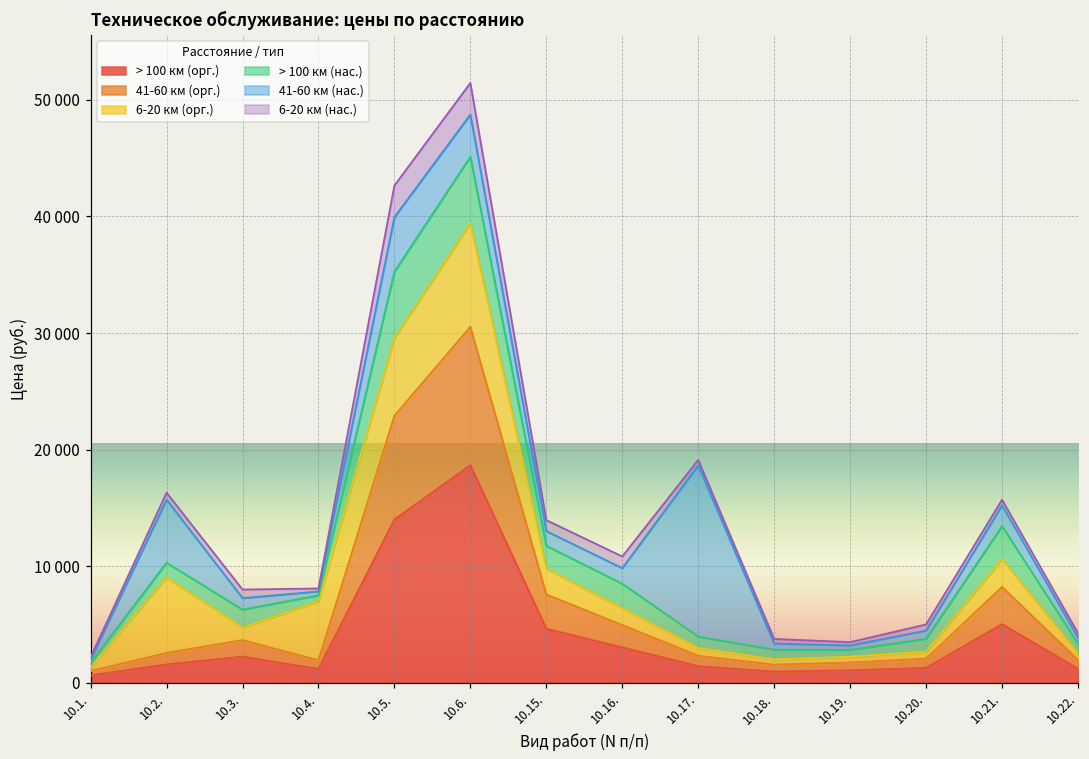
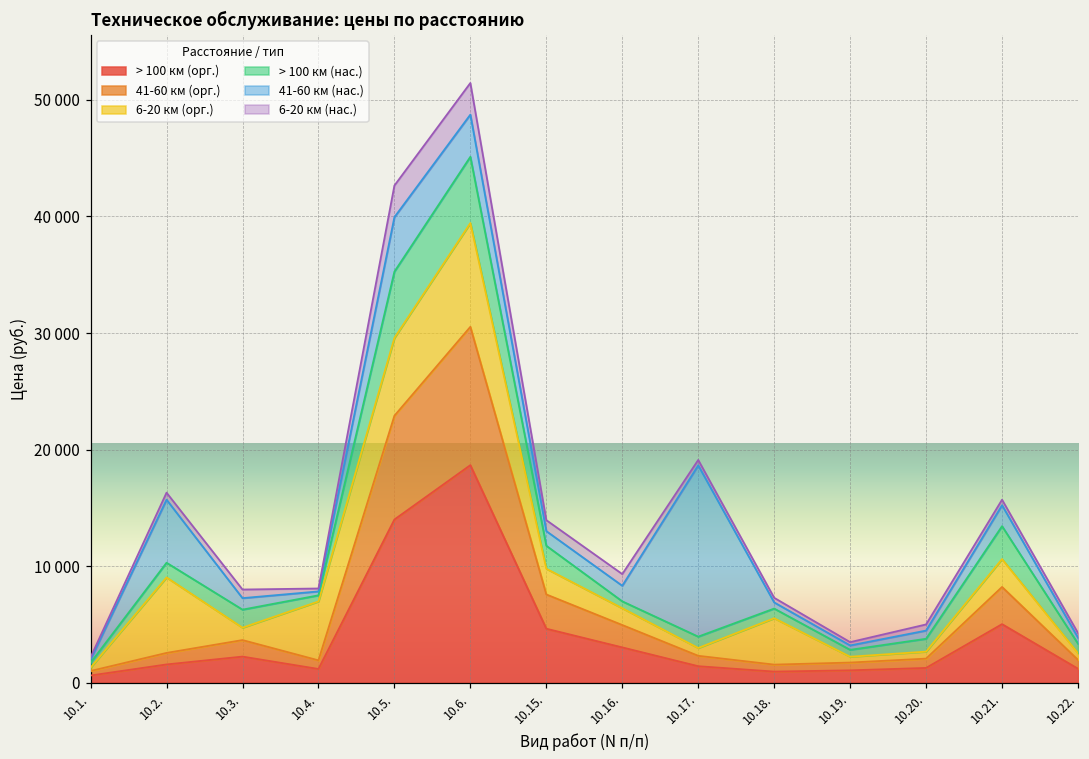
> 100 км (нас.), 10.16.: 2100 -> 600
6-20 км (орг.), 10.18.: 400 -> 4000
